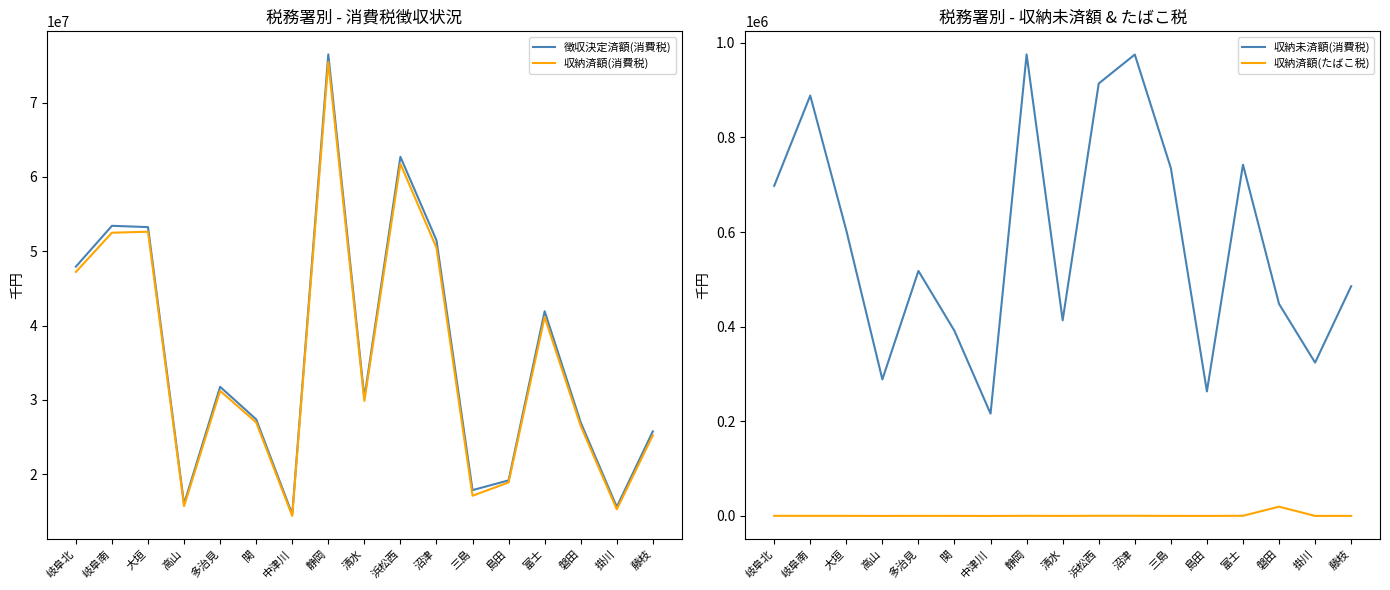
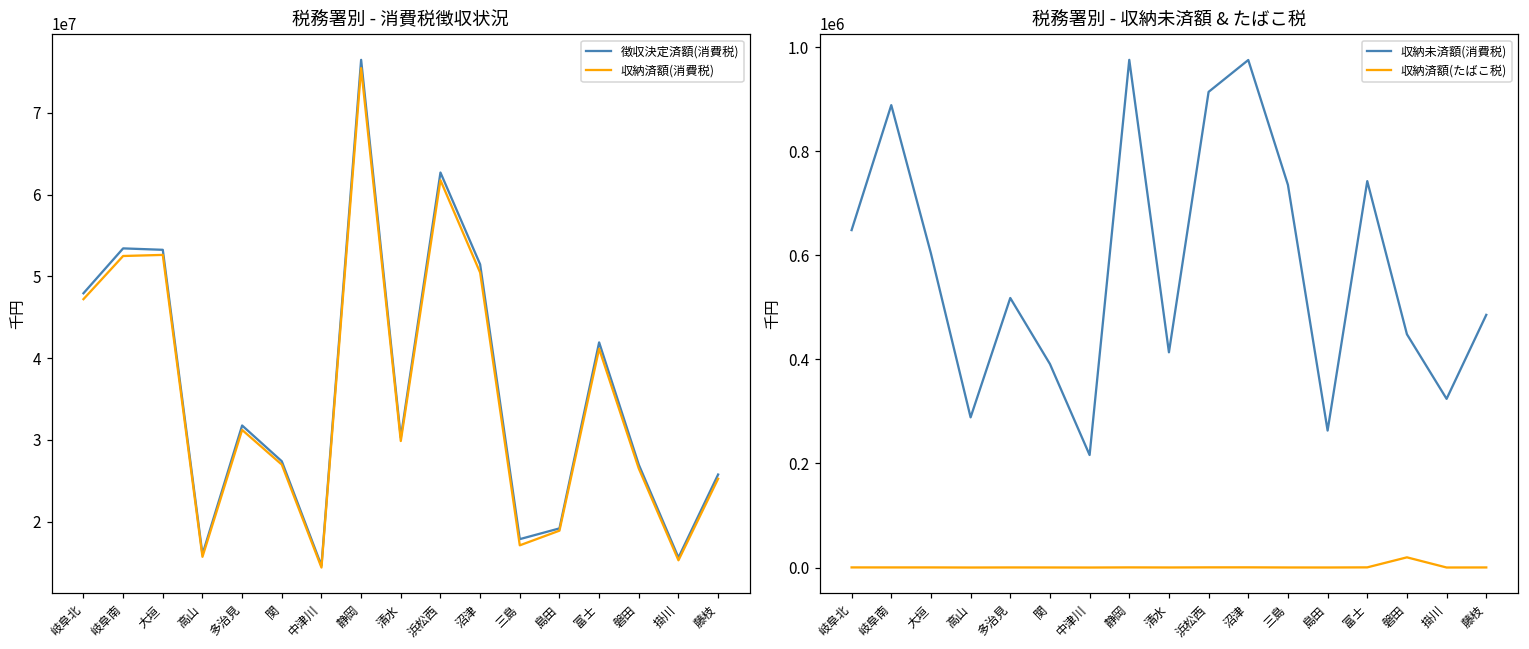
税務署別 - 収納未済額 & たばこ税, 収納未済額(消費税), 岐阜北: 700000 -> 650000
